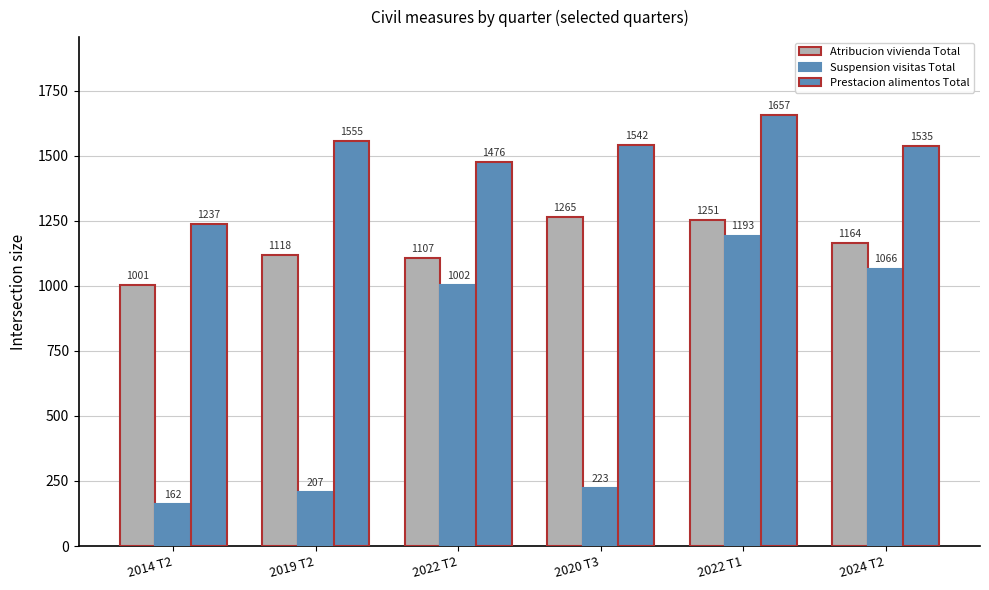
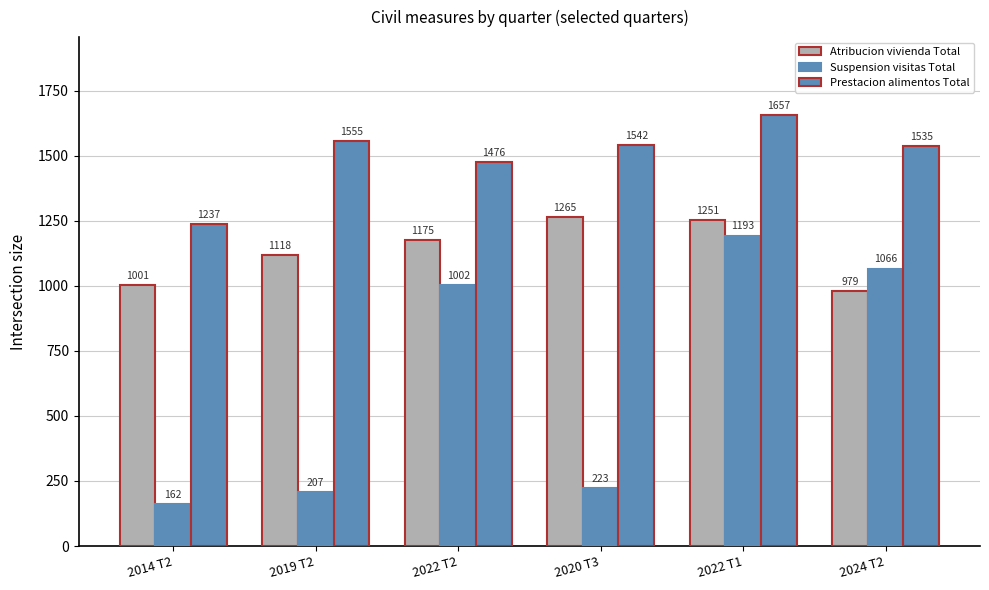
Atribucion vivienda Total, 2022 T2: 1107 -> 1175
Atribucion vivienda Total, 2024 T2: 1164 -> 979
